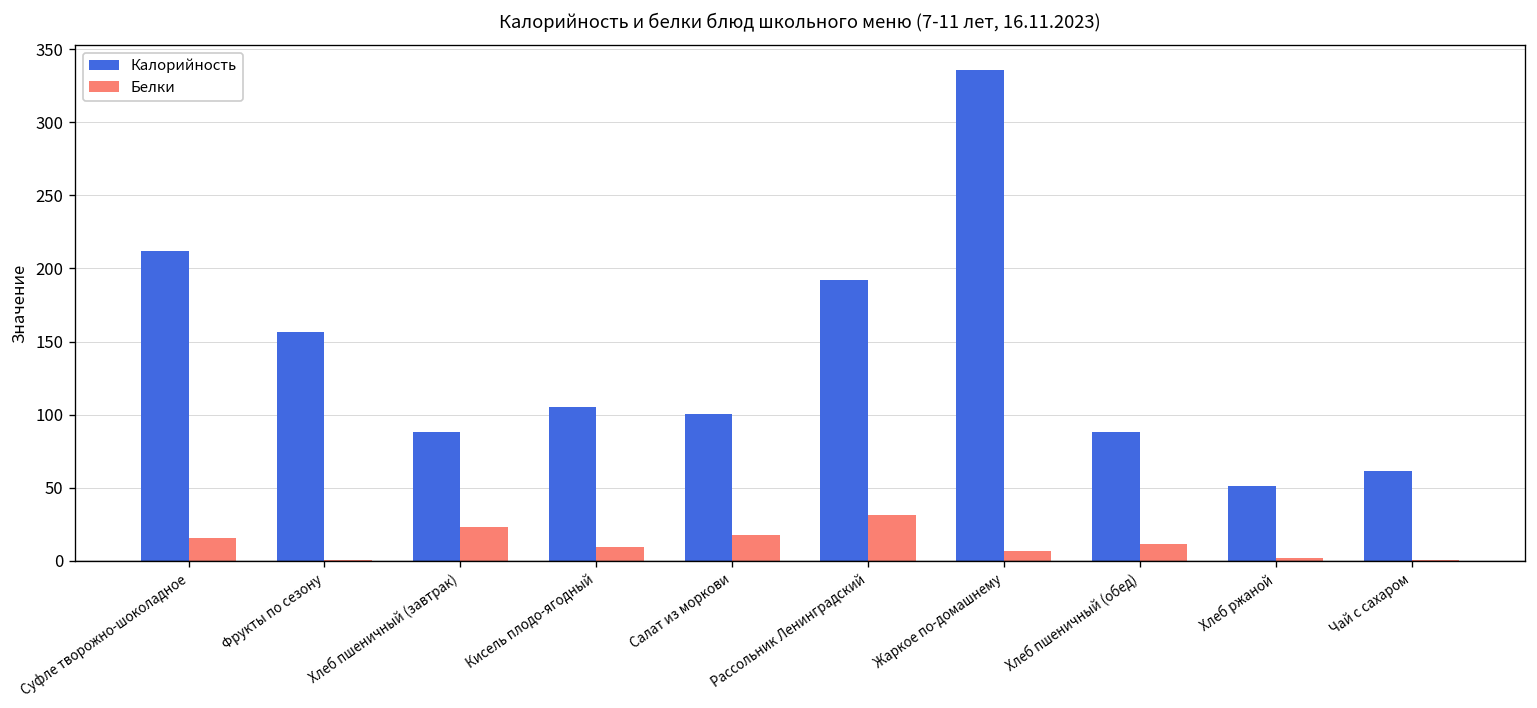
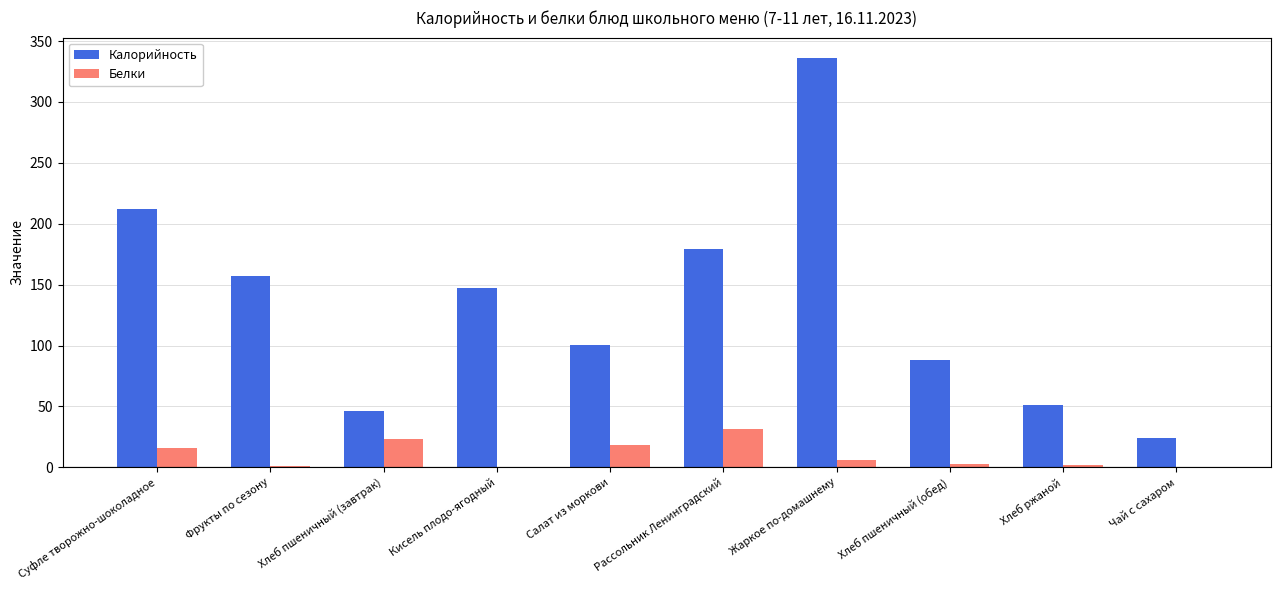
Калорийность, Хлеб пшеничный (завтрак): 88 -> 46
Калорийность, Кисель плодо-ягодный: 105 -> 147
Белки, Кисель плодо-ягодный: 9 -> 0
Калорийность, Рассольник Ленинградский: 192 -> 179
Белки, Хлеб пшеничный (обед): 11 -> 3
Калорийность, Чай с сахаром: 61 -> 24
